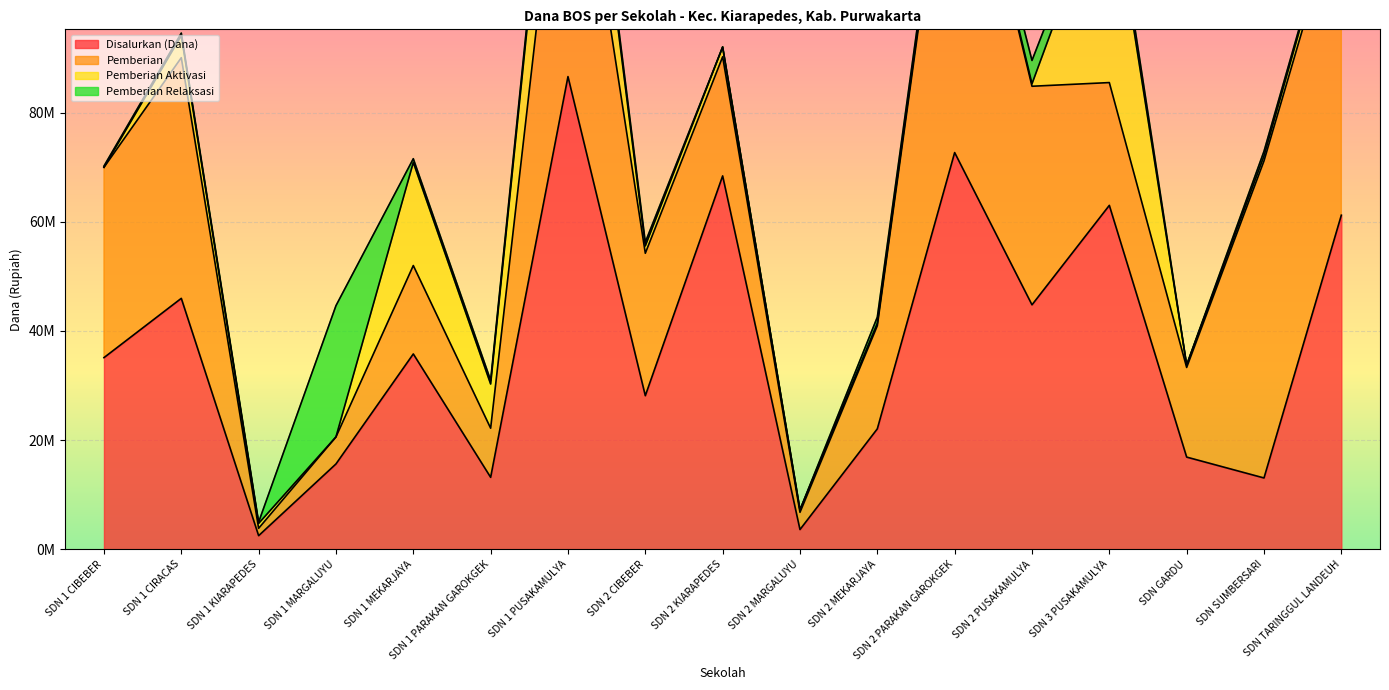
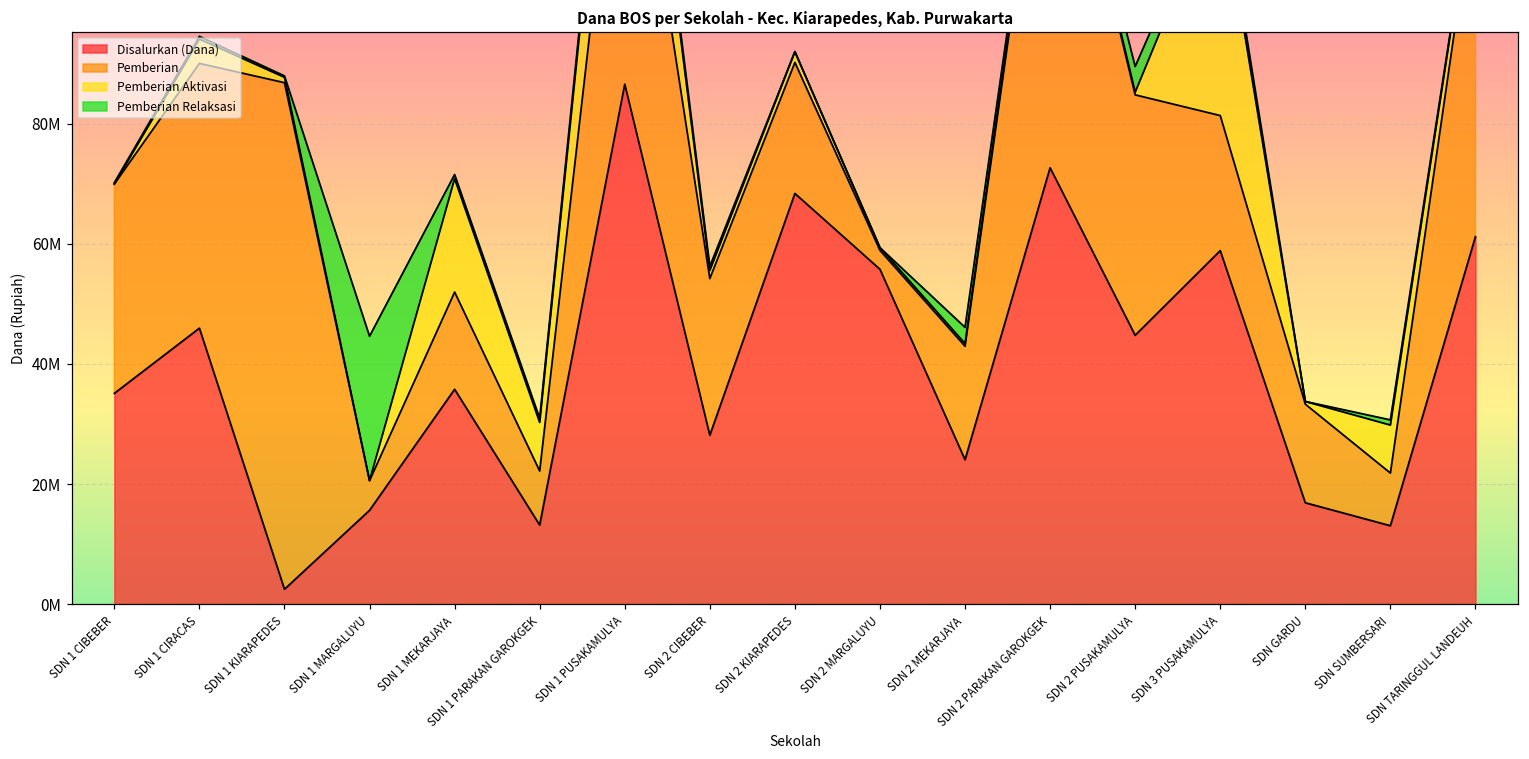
Pemberian, SDN 1 KIARAPEDES: 1000000 -> 84000000
Disalurkan (Dana), SDN 2 MARGALUYU: 4000000 -> 56000000
Disalurkan (Dana), SDN 2 MEKARJAYA: 22000000 -> 24000000
Pemberian Relaksasi, SDN 2 MEKARJAYA: 1000000 -> 3000000
Disalurkan (Dana), SDN 3 PUSAKAMULYA: 63000000 -> 59000000
Pemberian, SDN SUMBERSARI: 58000000 -> 9000000
Pemberian Aktivasi, SDN SUMBERSARI: 1000000 -> 8000000
